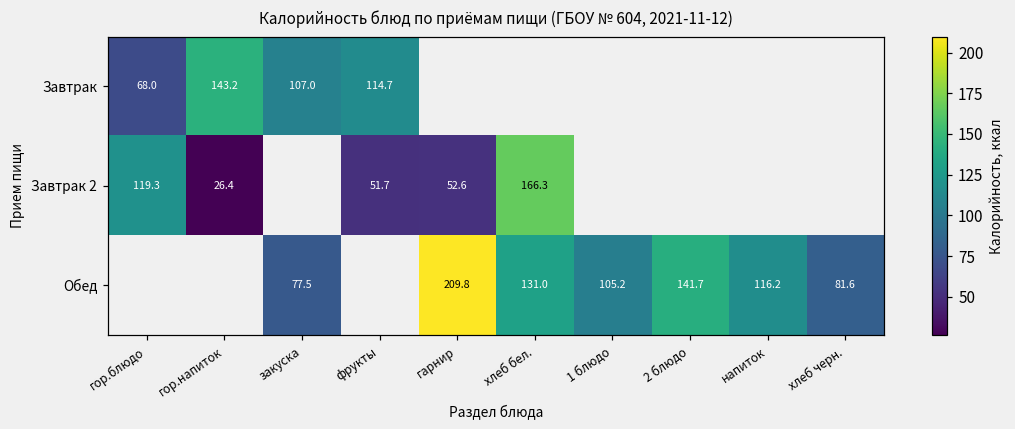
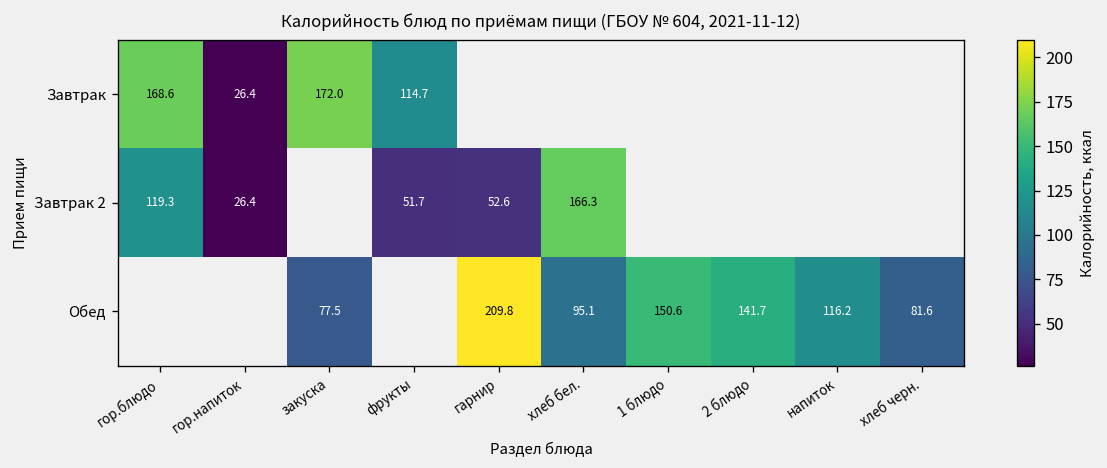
Завтрак, гор.блюдо: 68.0 -> 168.6
Завтрак, гор.напиток: 143.2 -> 26.4
Завтрак, закуска: 107.0 -> 172.0
Обед, хлеб бел.: 131.0 -> 95.1
Обед, 1 блюдо: 105.2 -> 150.6
